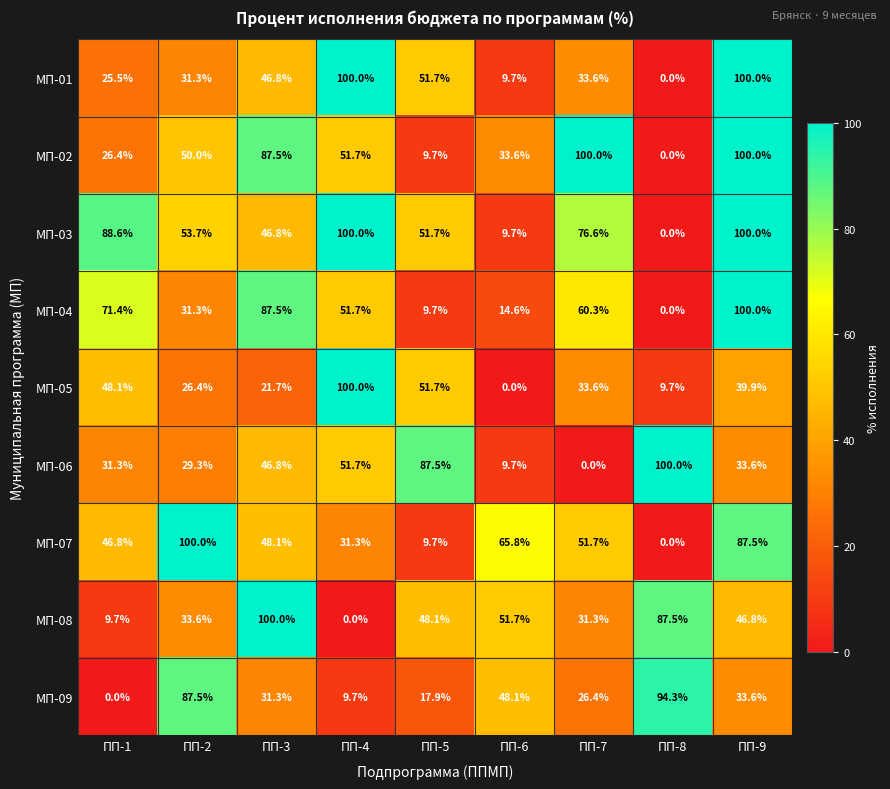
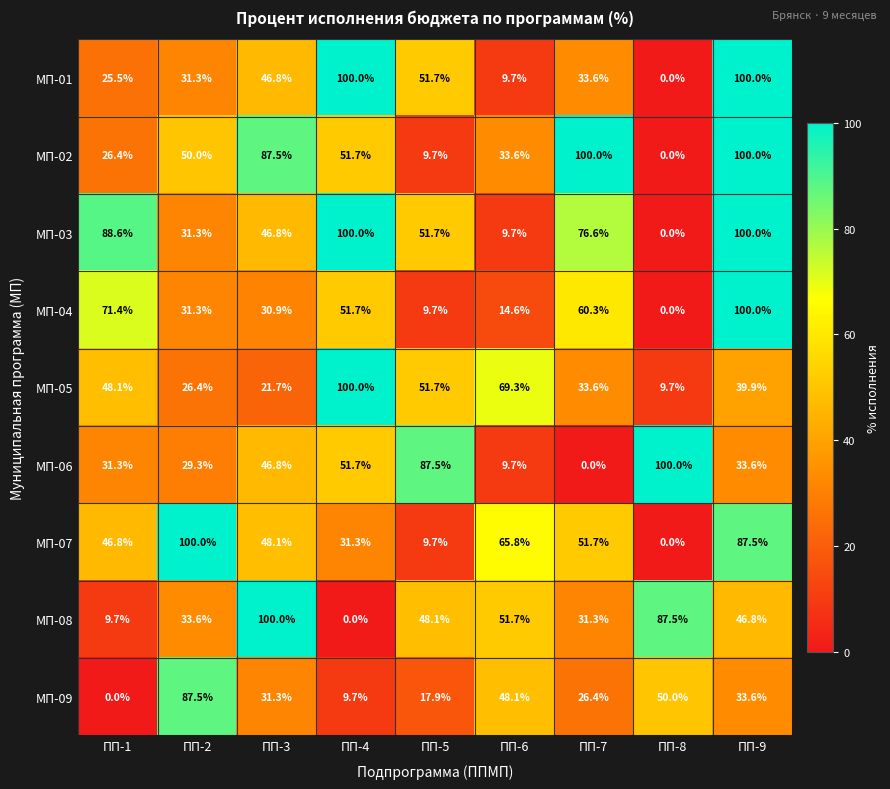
МП-03, ПП-2: 53.7% -> 31.3%
МП-04, ПП-3: 87.5% -> 30.9%
МП-05, ПП-6: 0.0% -> 69.3%
МП-09, ПП-8: 94.3% -> 50.0%
